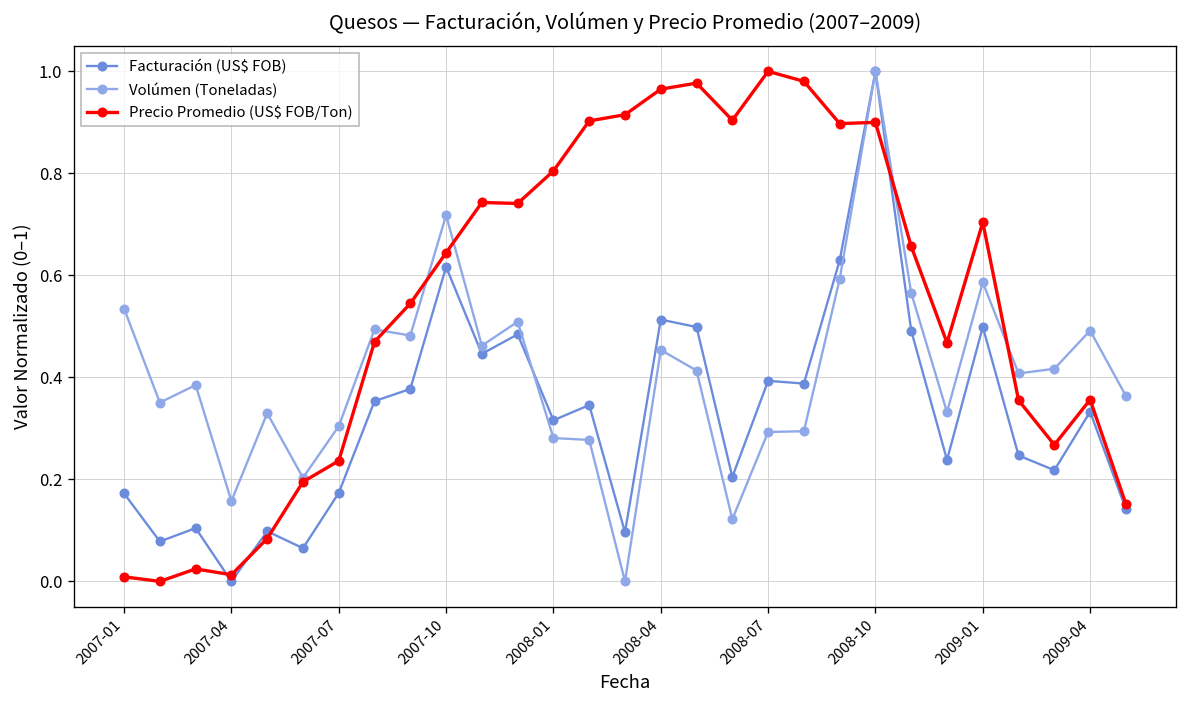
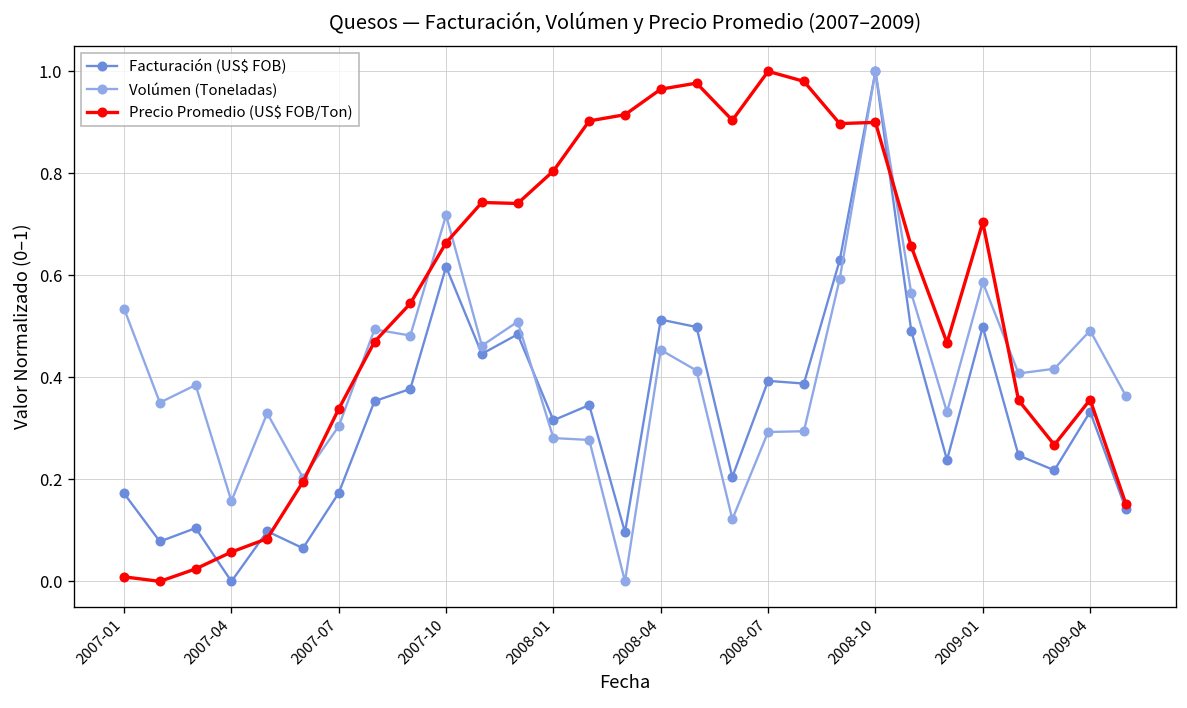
Precio Promedio (US$ FOB/Ton), 2007-04: 0.01 -> 0.06
Precio Promedio (US$ FOB/Ton), 2007-07: 0.24 -> 0.34
Precio Promedio (US$ FOB/Ton), 2007-10: 0.64 -> 0.66
